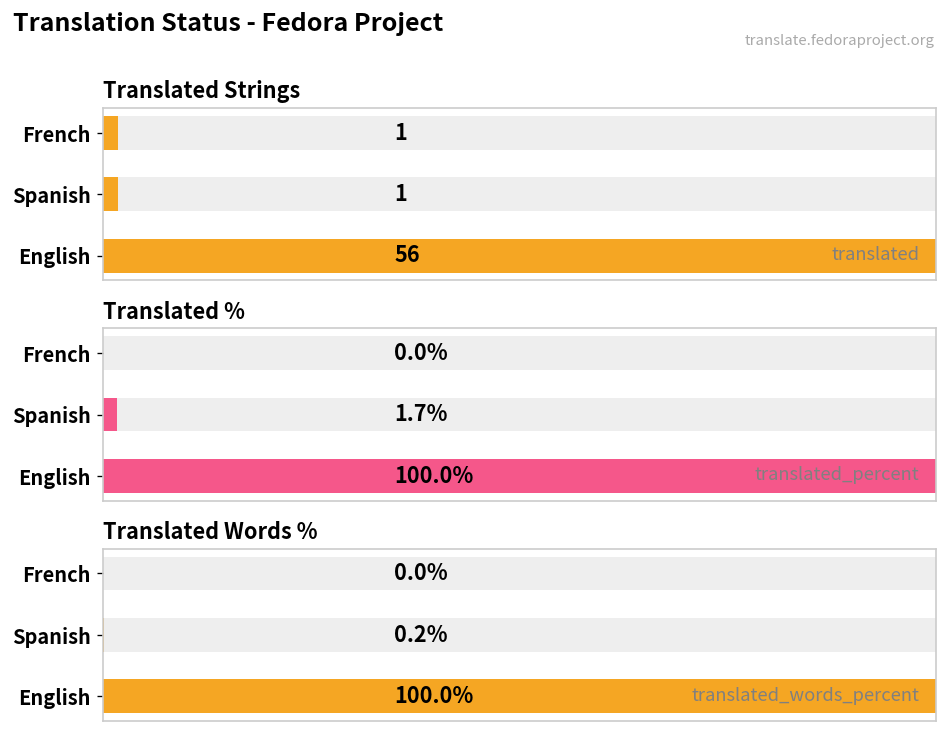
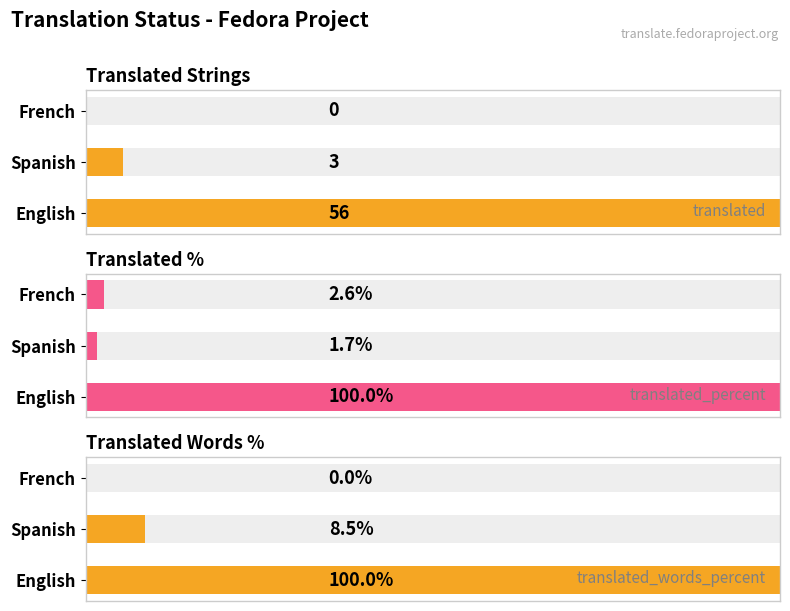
Translated Strings, translated, French: 1 -> 0
Translated Strings, translated, Spanish: 1 -> 3
Translated %, translated_percent, French: 0.0% -> 2.6%
Translated Words %, translated_words_percent, Spanish: 0.2% -> 8.5%
